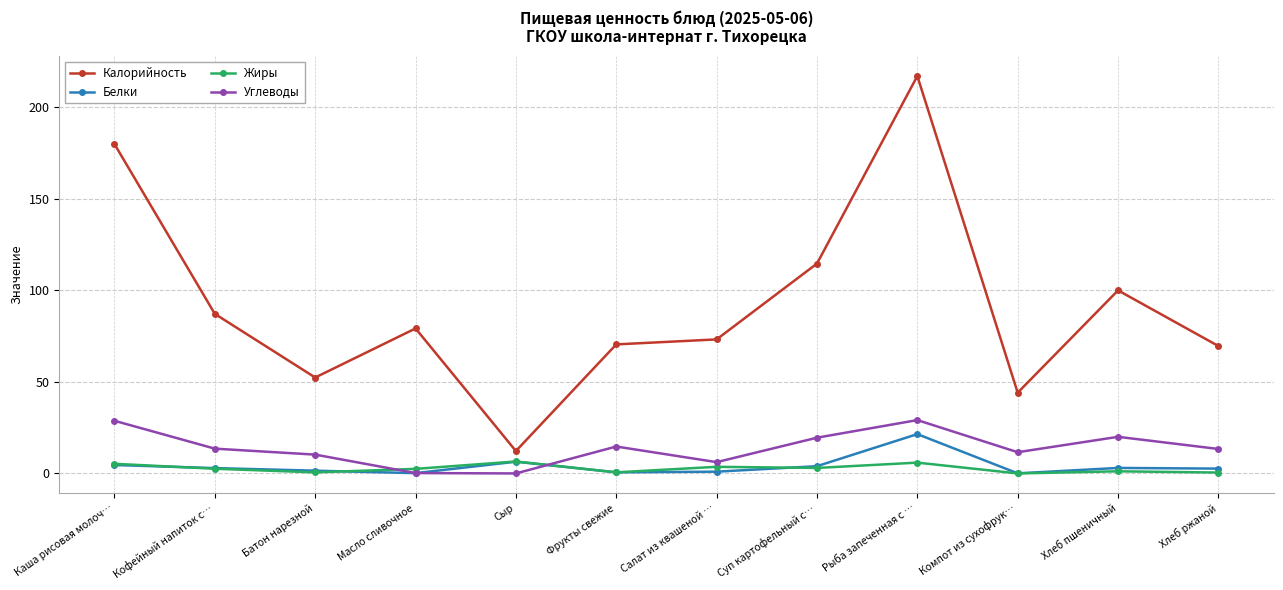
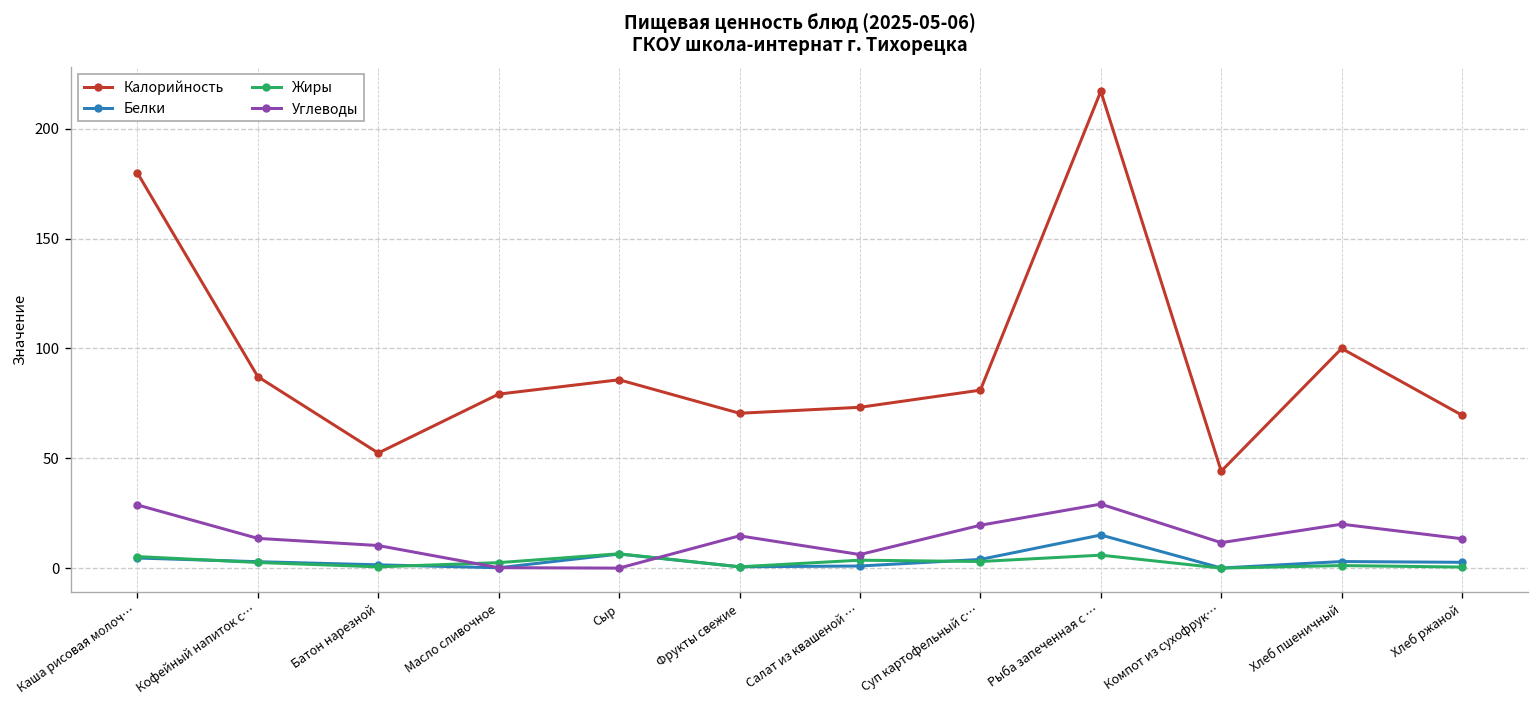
Калорийность, Сыр: 12 -> 86
Калорийность, Суп картофельный с…: 115 -> 81
Белки, Рыба запеченная с …: 21 -> 15
